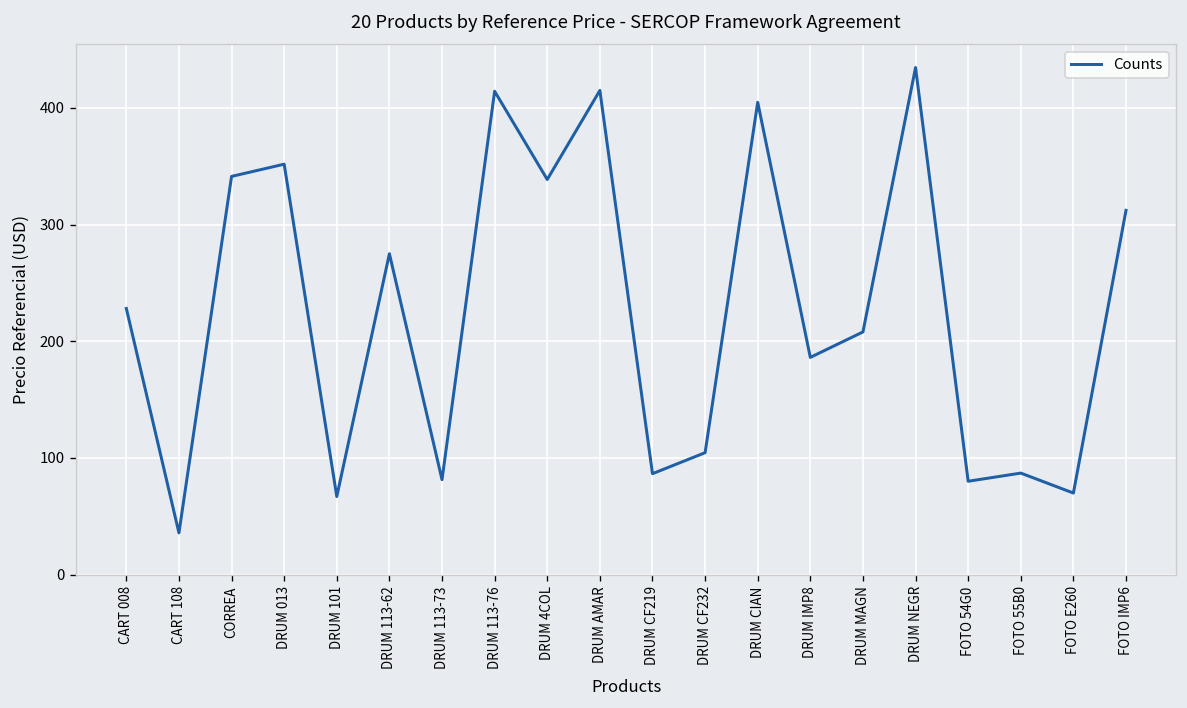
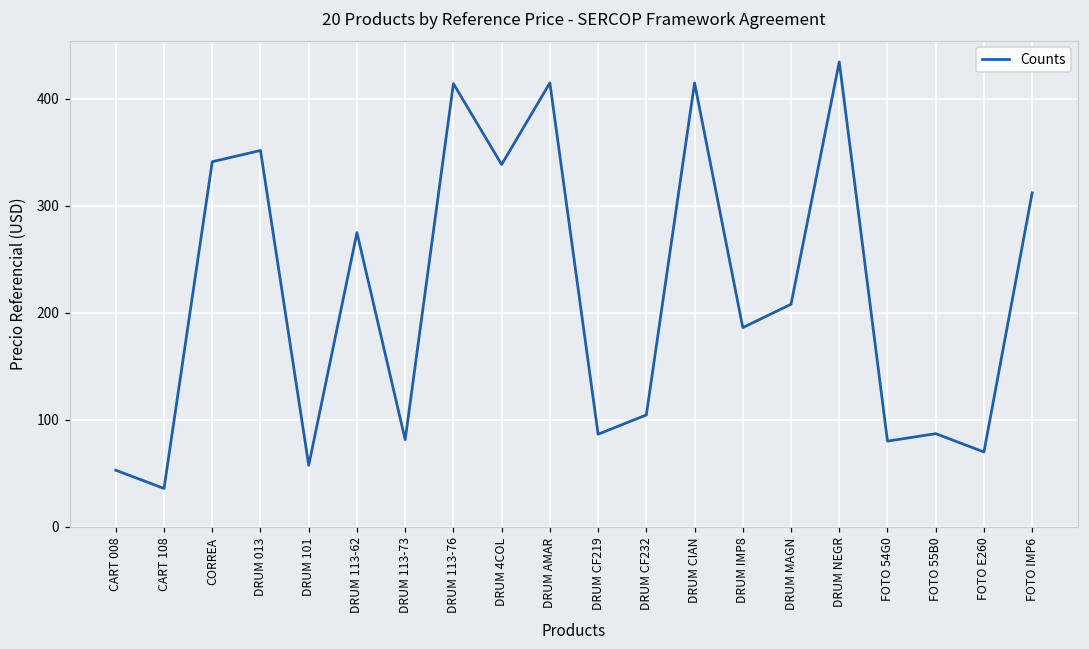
CART 008: 230 -> 50
DRUM 101: 70 -> 60
DRUM CIAN: 400 -> 420
